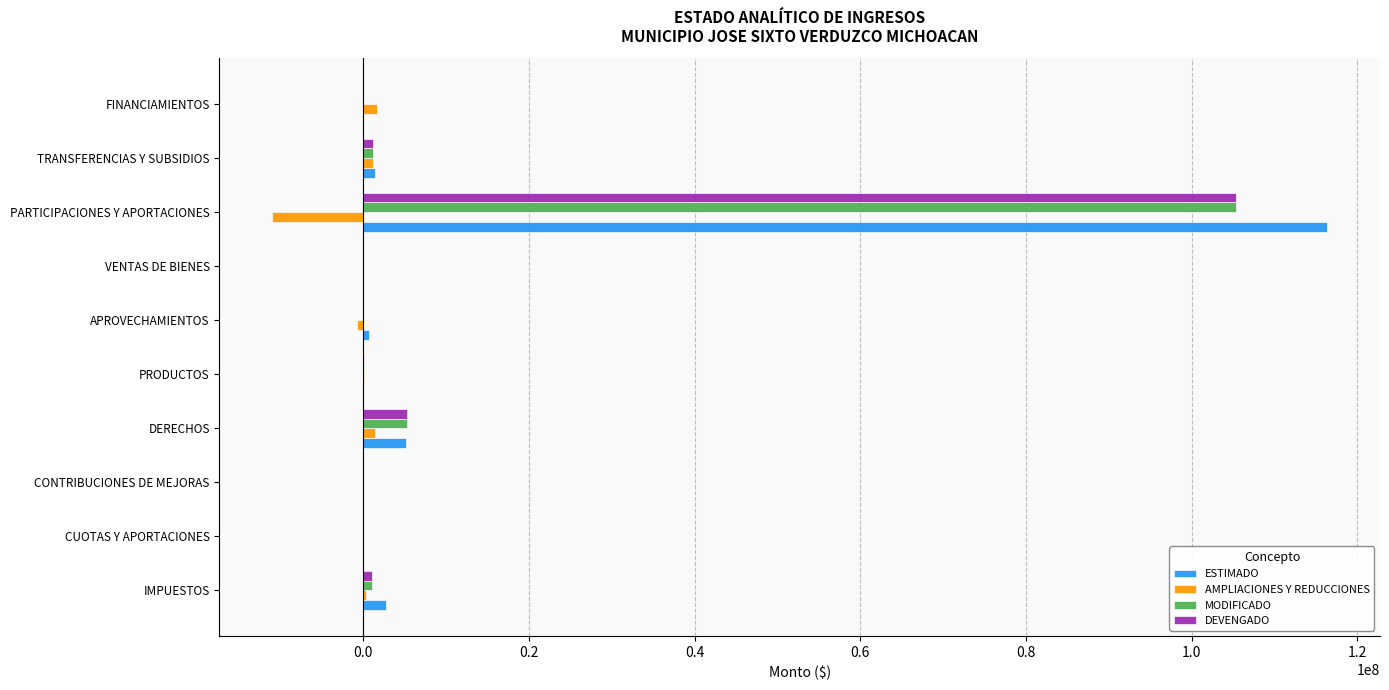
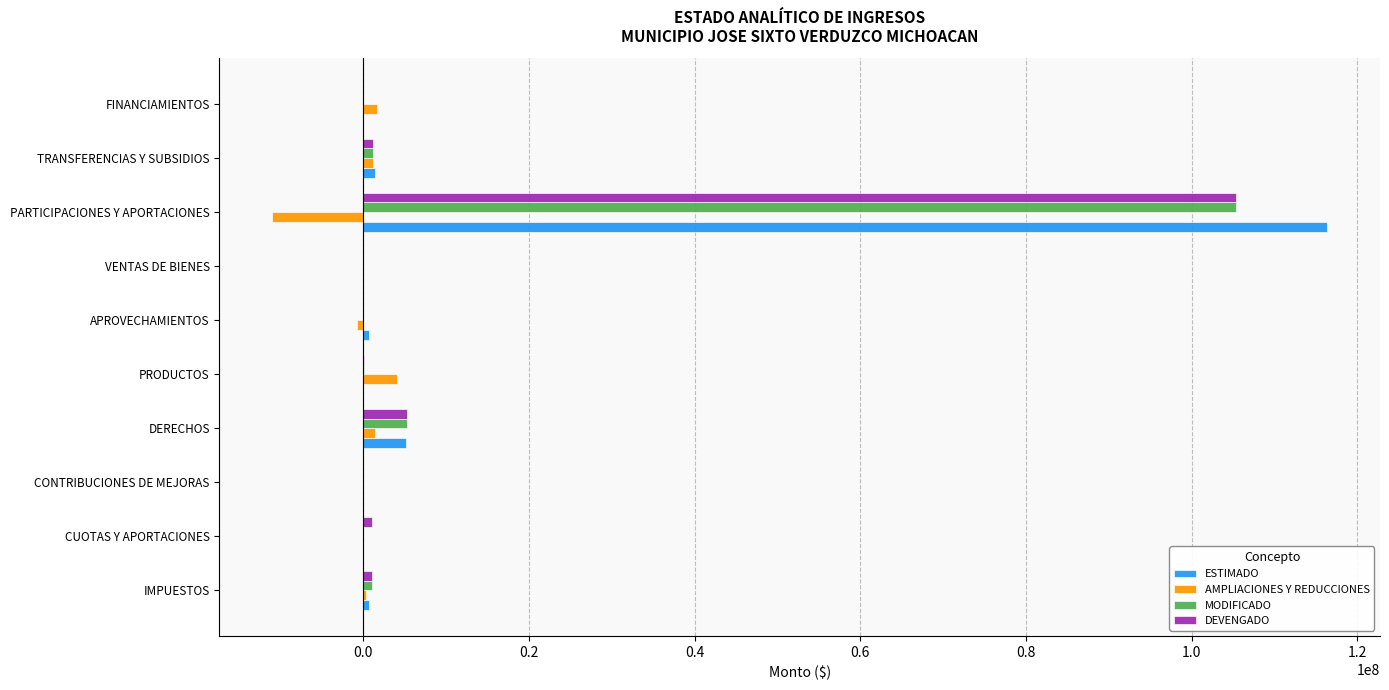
AMPLIACIONES Y REDUCCIONES, PRODUCTOS: 0 -> 4000000
DEVENGADO, CUOTAS Y APORTACIONES: 0 -> 1000000
ESTIMADO, IMPUESTOS: 3000000 -> 1000000
